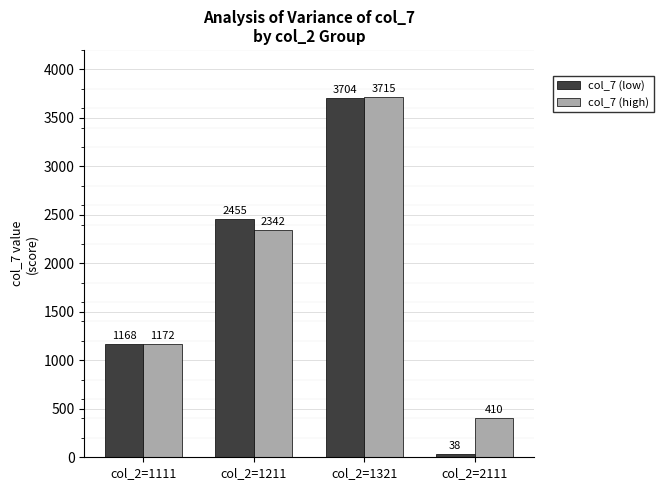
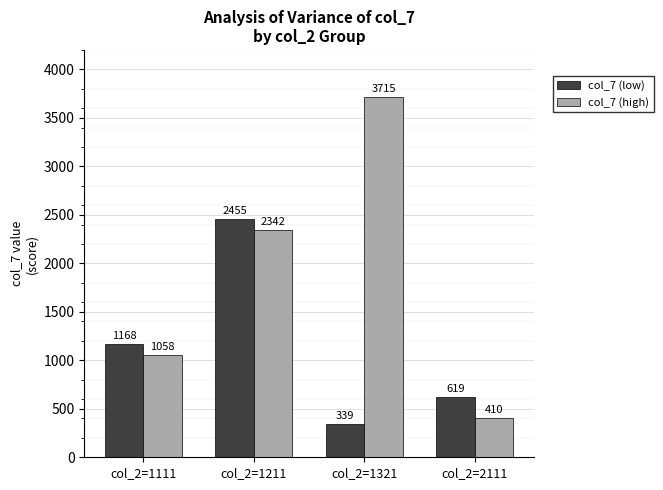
col_7 (high), col_2=1111: 1172 -> 1058
col_7 (low), col_2=1321: 3704 -> 339
col_7 (low), col_2=2111: 38 -> 619
